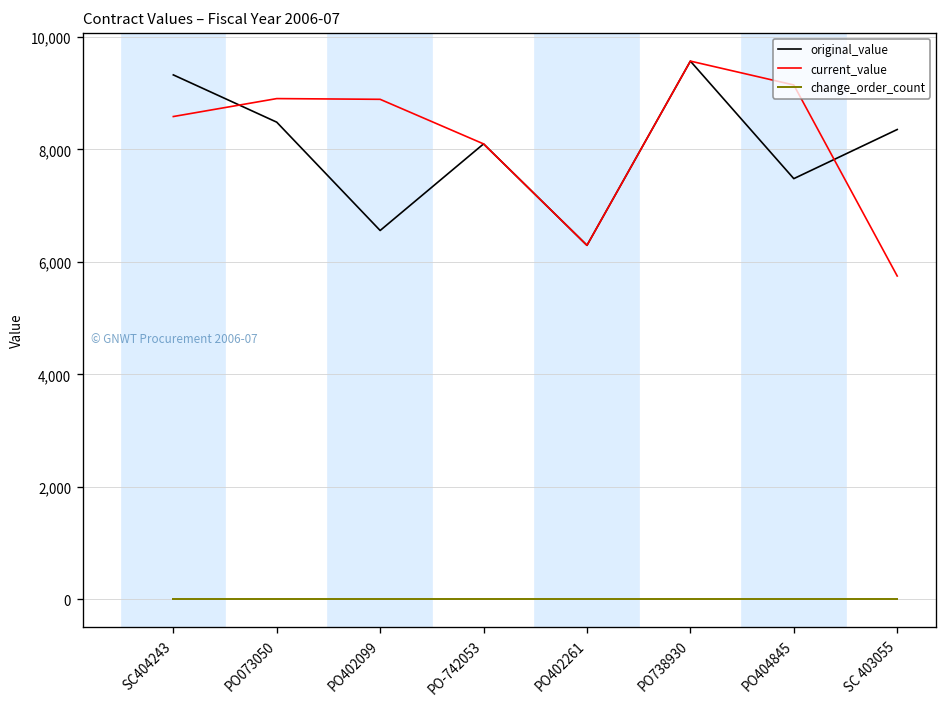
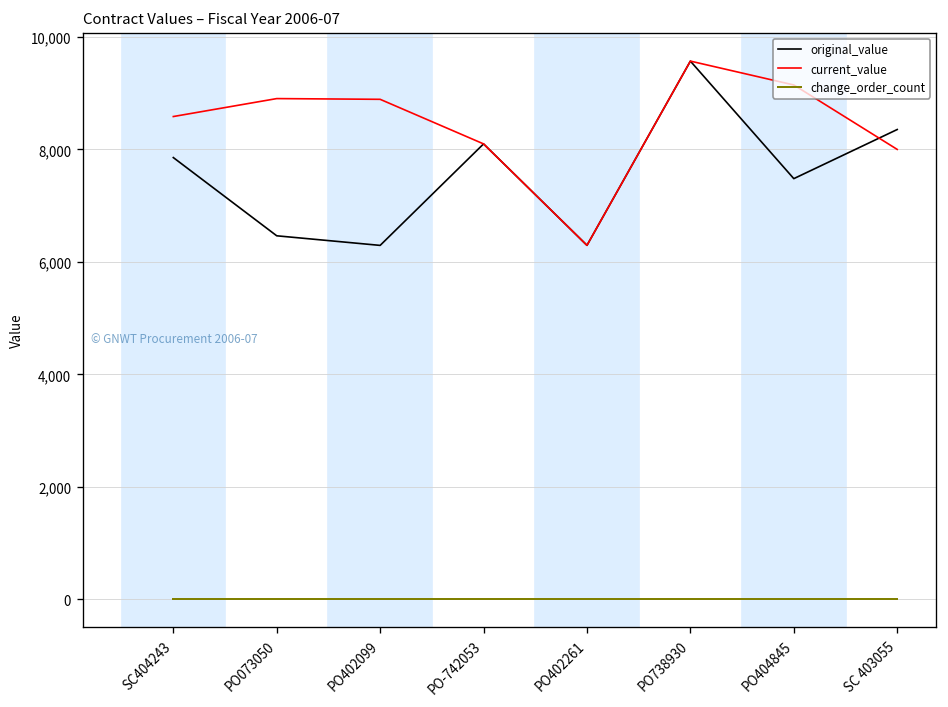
original_value, SC404243: 9,300 -> 7,900
original_value, PO073050: 8,500 -> 6,500
original_value, PO402099: 6,600 -> 6,300
current_value, SC 403055: 5,700 -> 8,000
